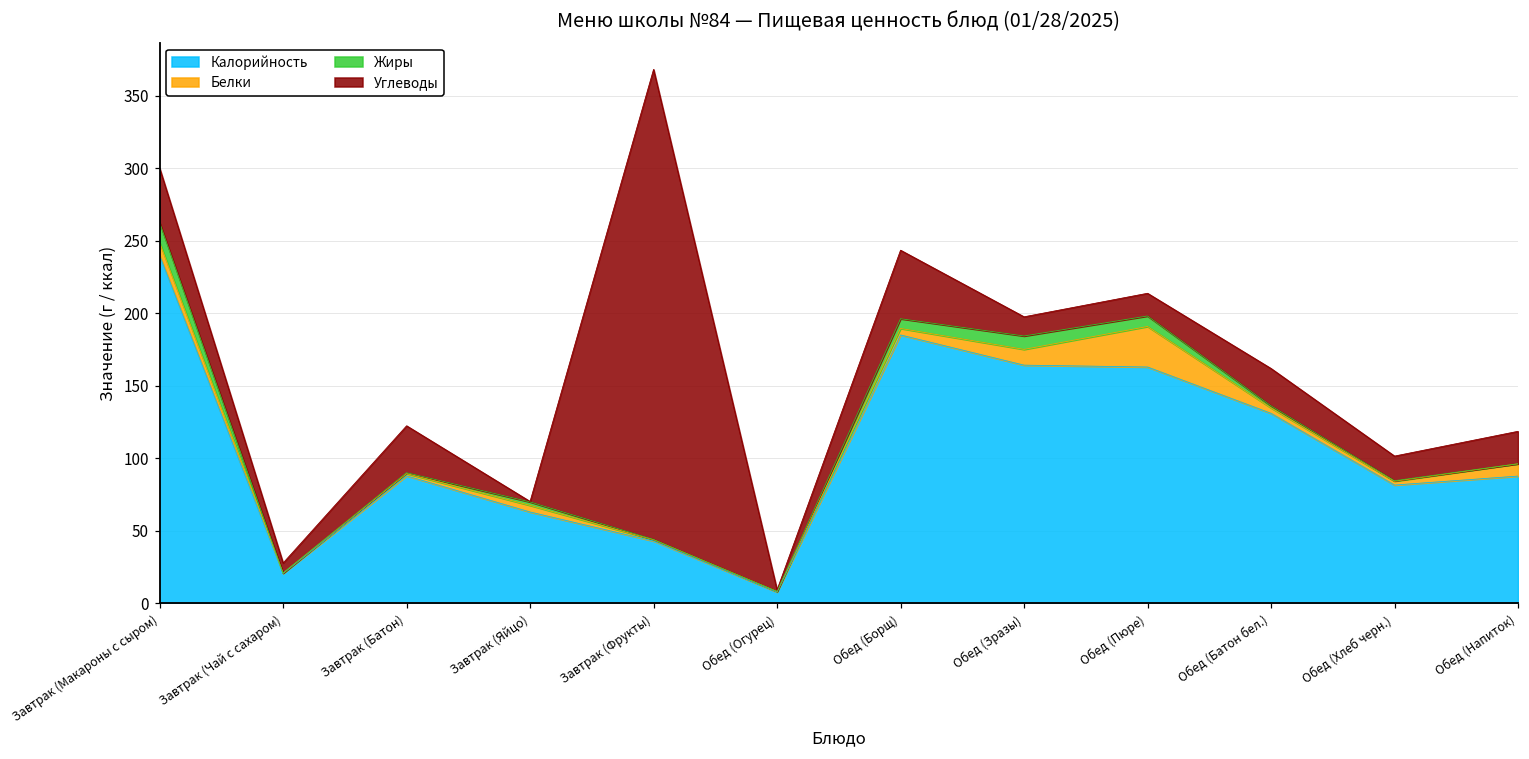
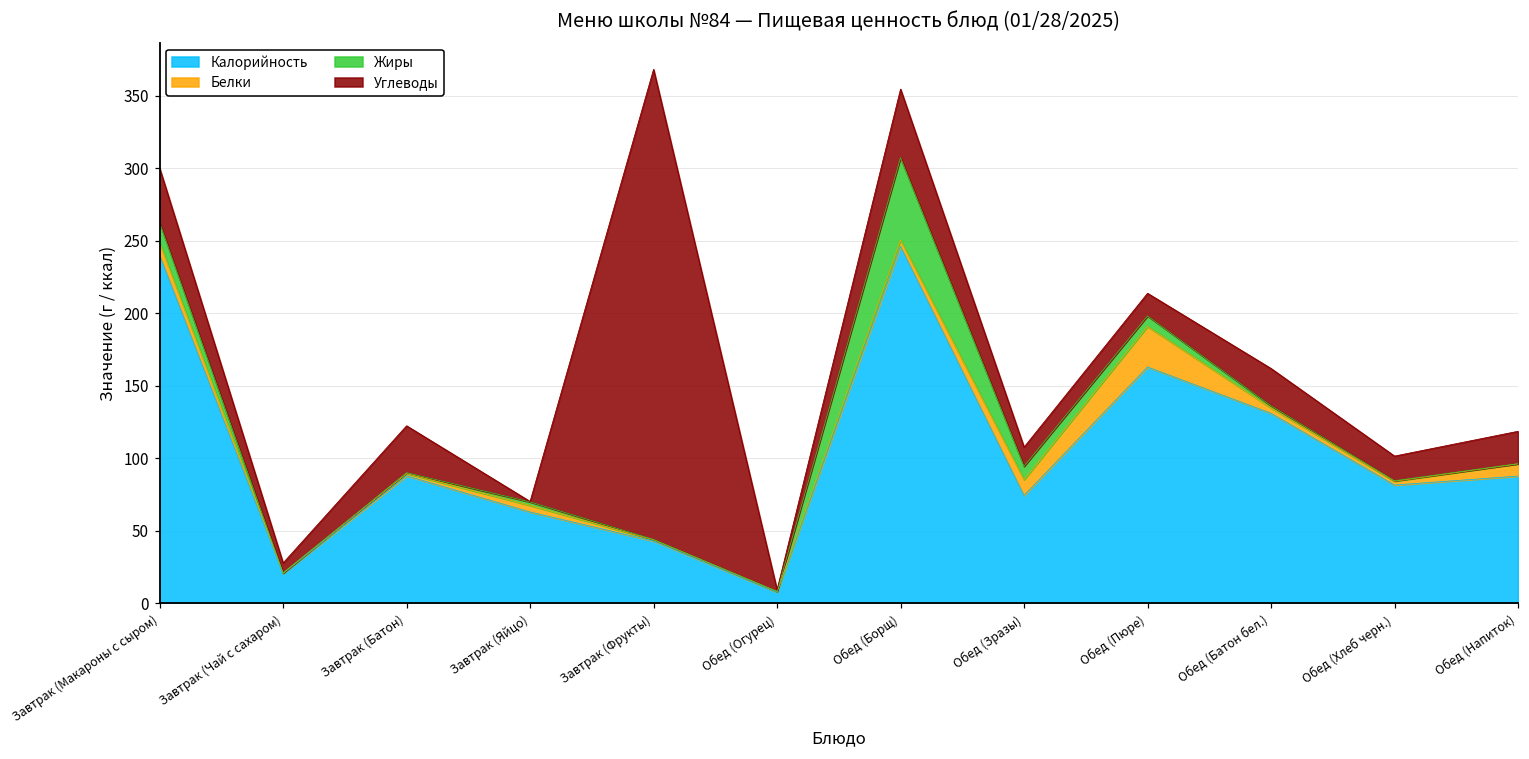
Калорийность, Обед (Борщ): 185 -> 246
Жиры, Обед (Борщ): 7 -> 57
Калорийность, Обед (Зразы): 164 -> 74
